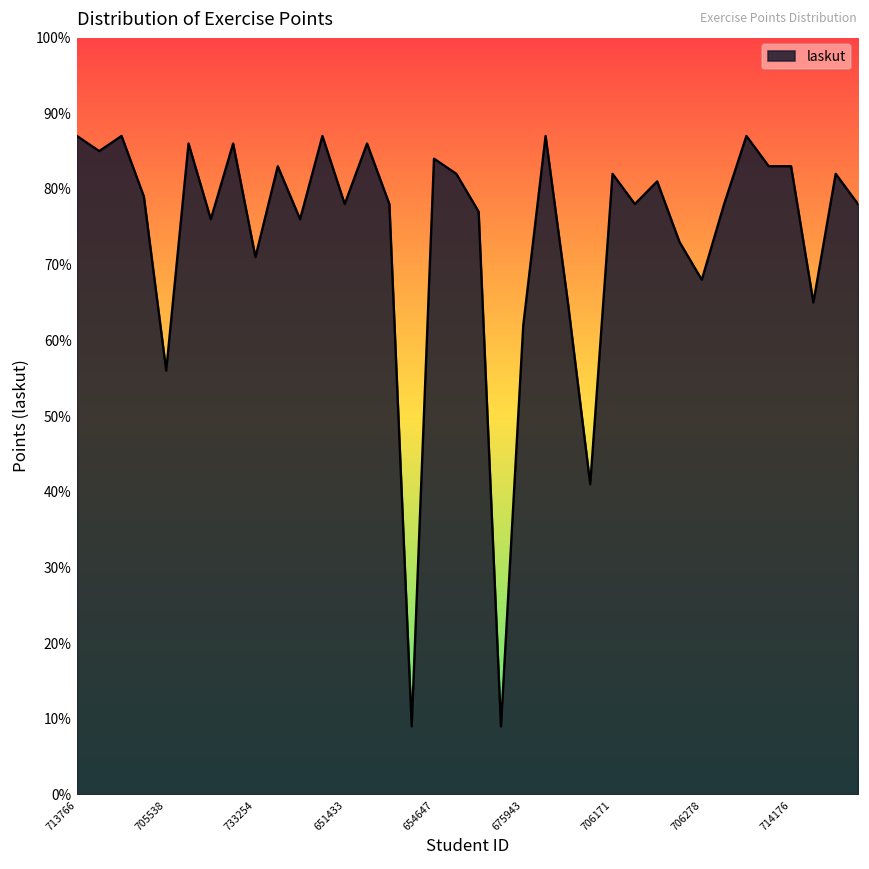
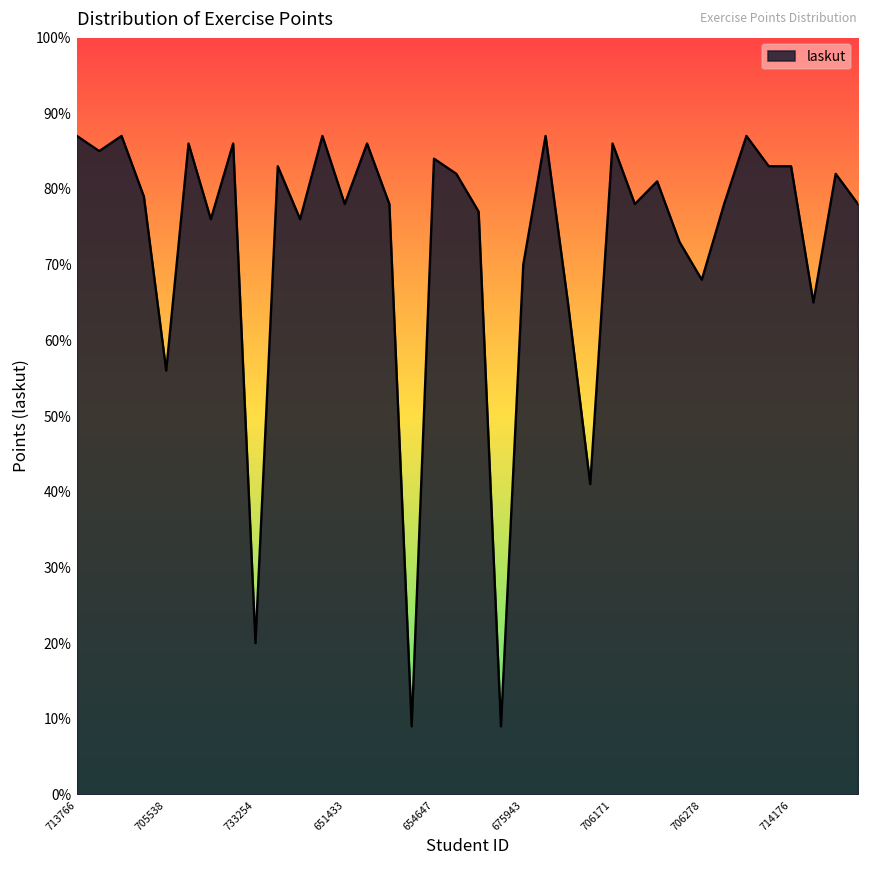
733254: 71% -> 20%
675943: 62% -> 70%
706171: 82% -> 86%
